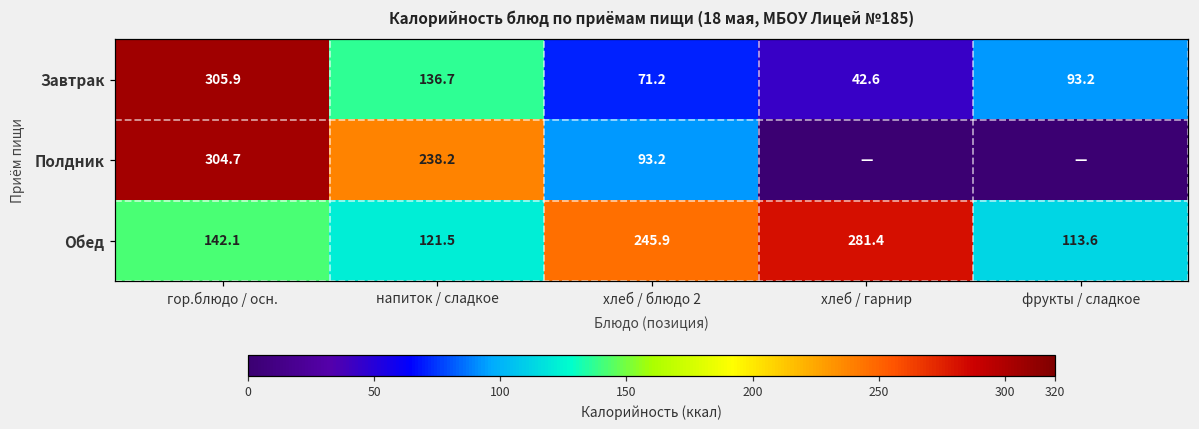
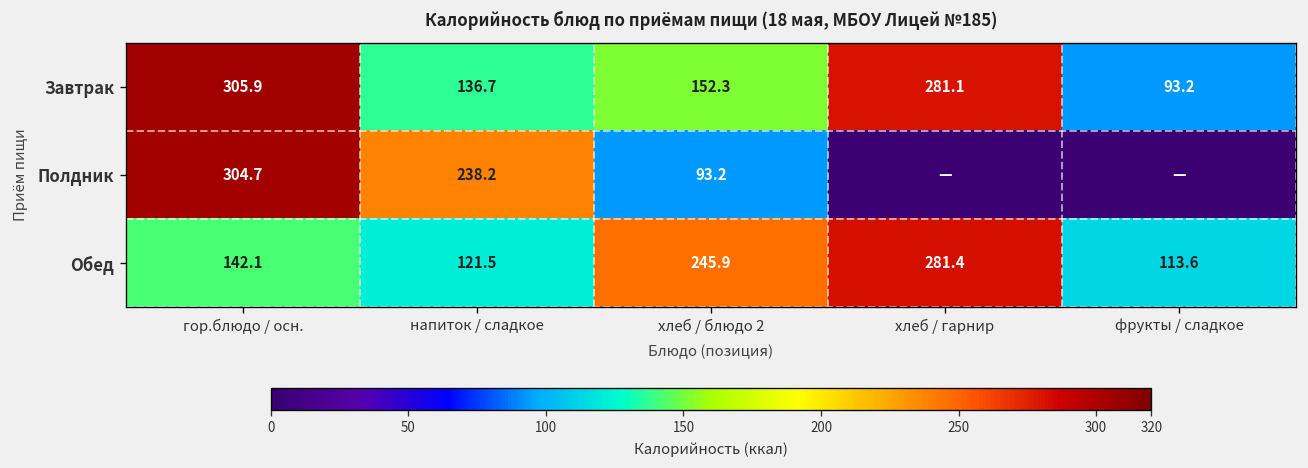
Завтрак, хлеб / блюдо 2: 71.2 -> 152.3
Завтрак, хлеб / гарнир: 42.6 -> 281.1
